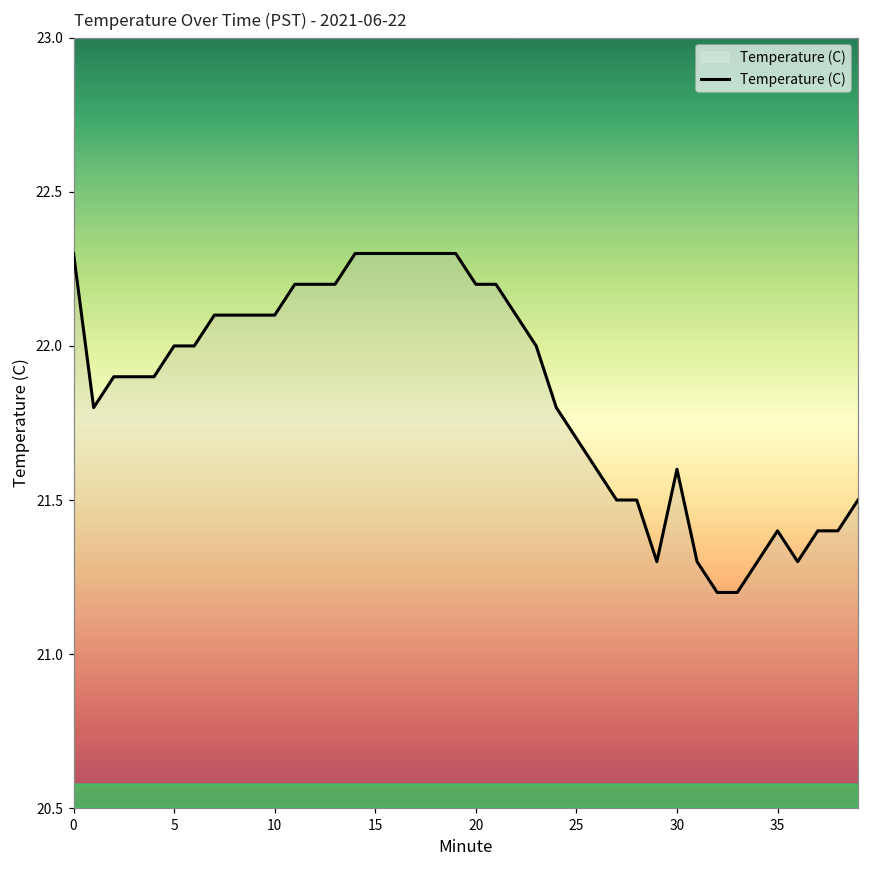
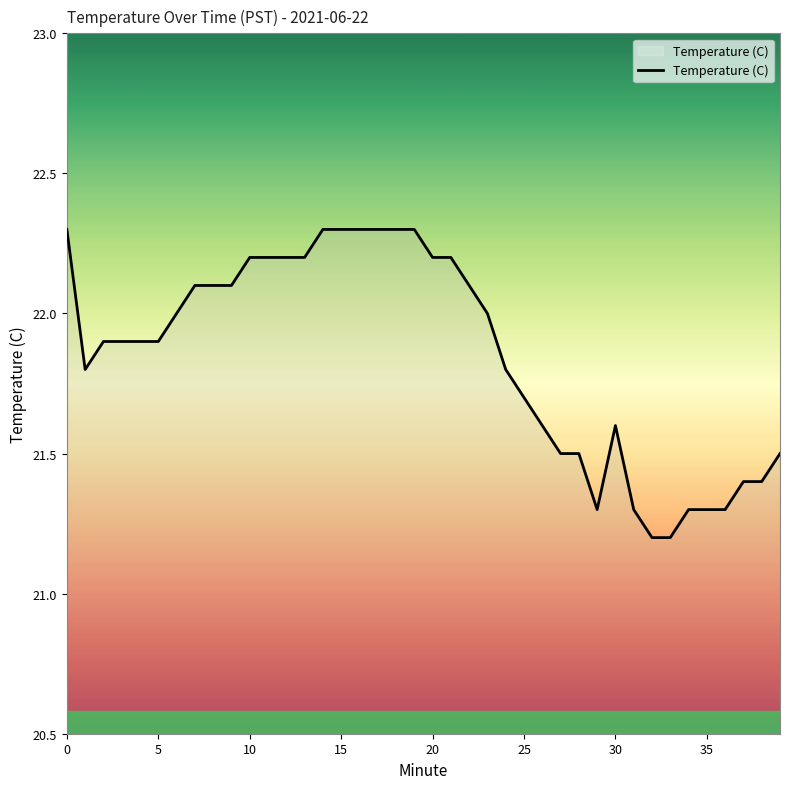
5: 22.0 -> 21.9
10: 22.1 -> 22.2
35: 21.4 -> 21.3
